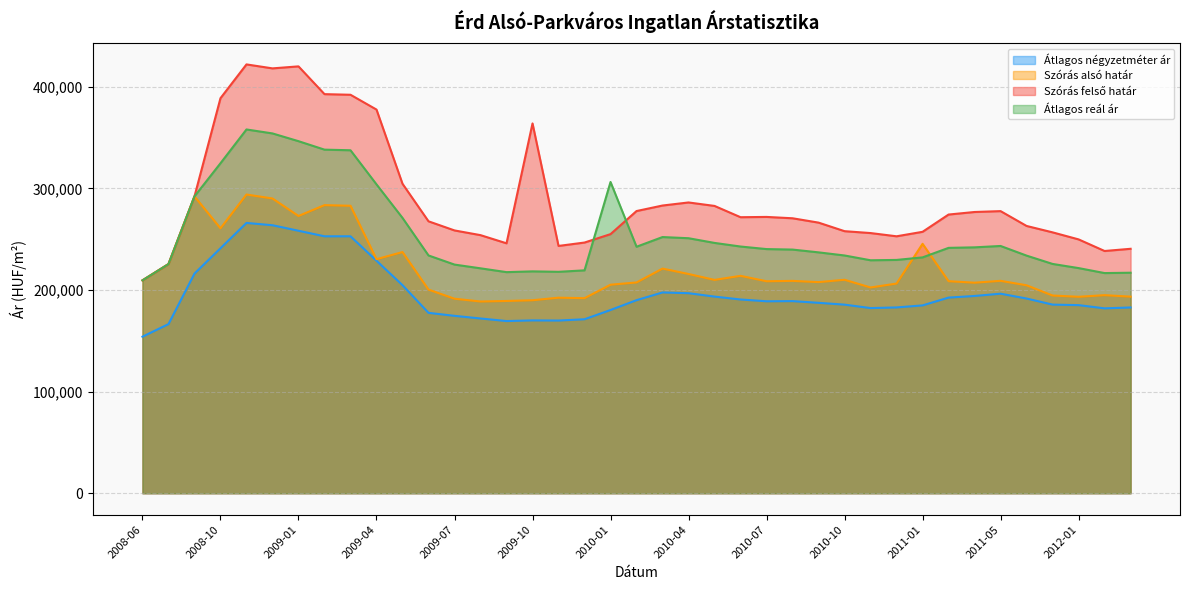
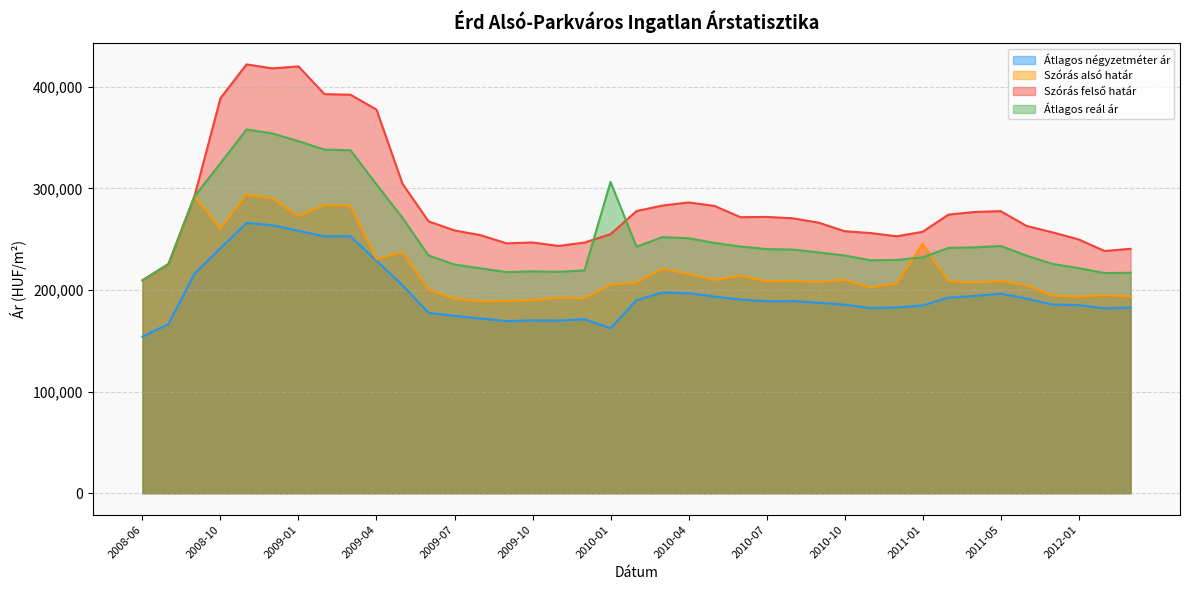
Szórás felső határ, 2009-10: 364,000 -> 247,000
Átlagos négyzetméter ár, 2010-01: 180,000 -> 162,000
